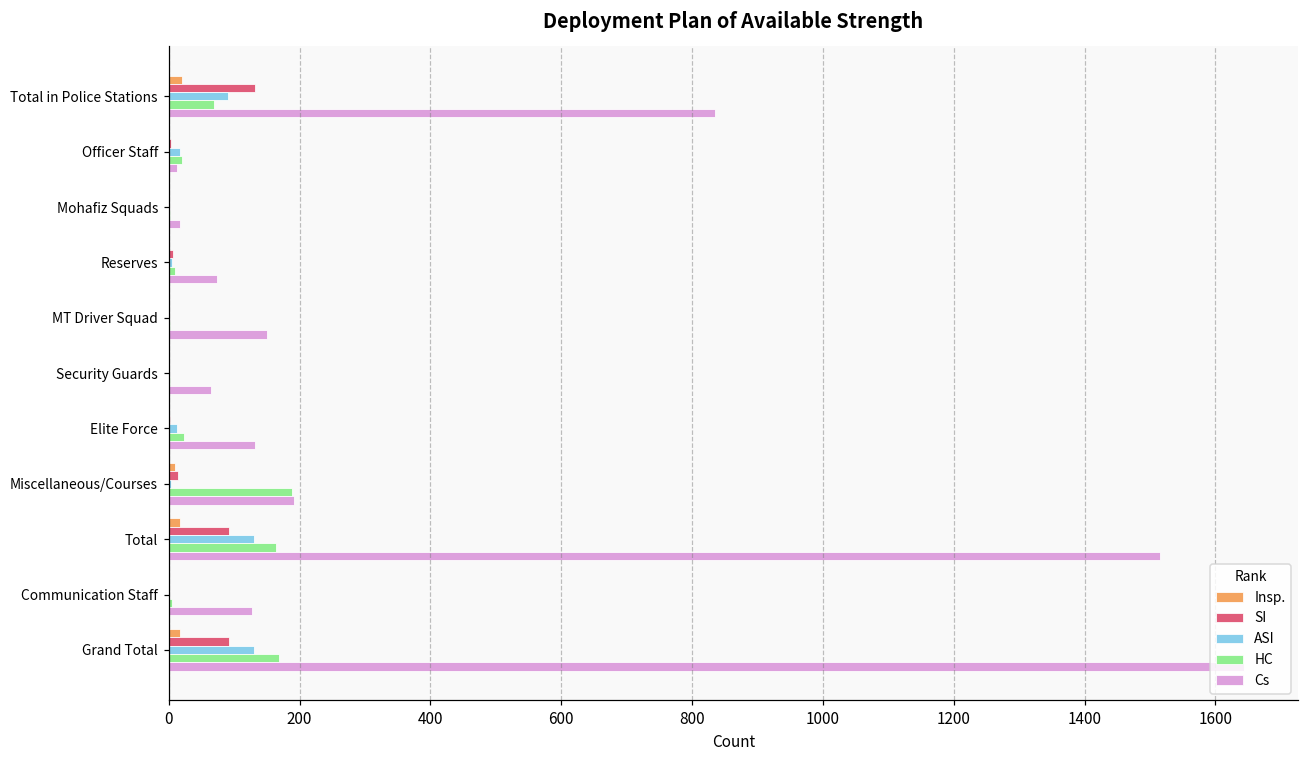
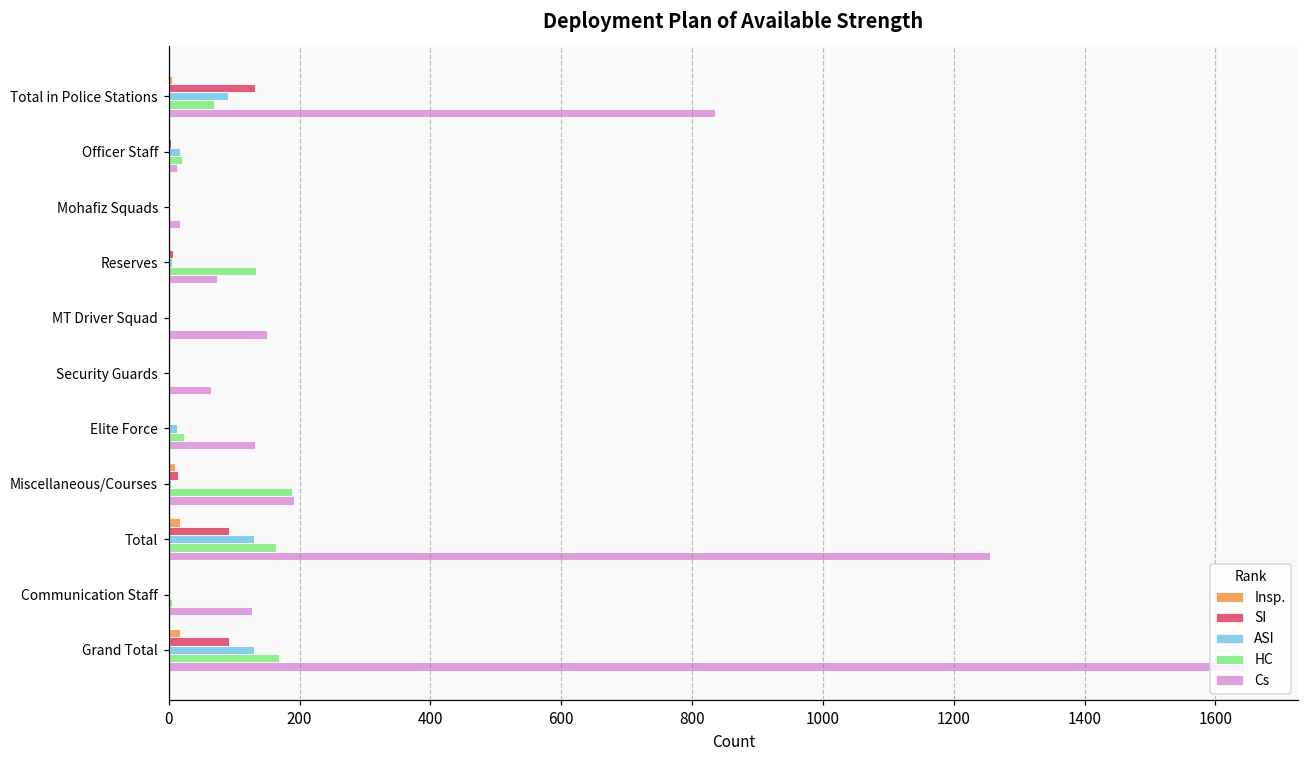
Insp., Total in Police Stations: 20 -> 10
HC, Reserves: 10 -> 130
Cs, Total: 1520 -> 1260
